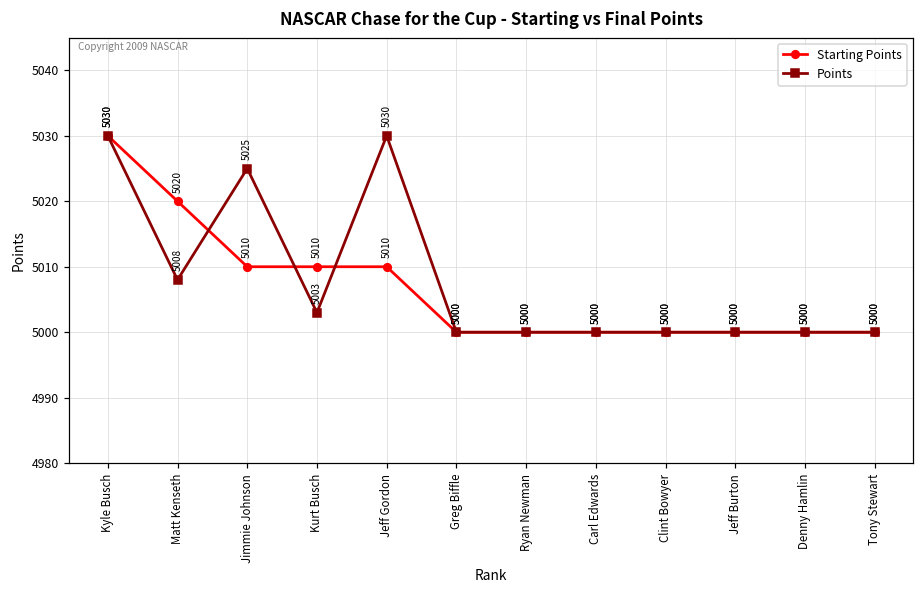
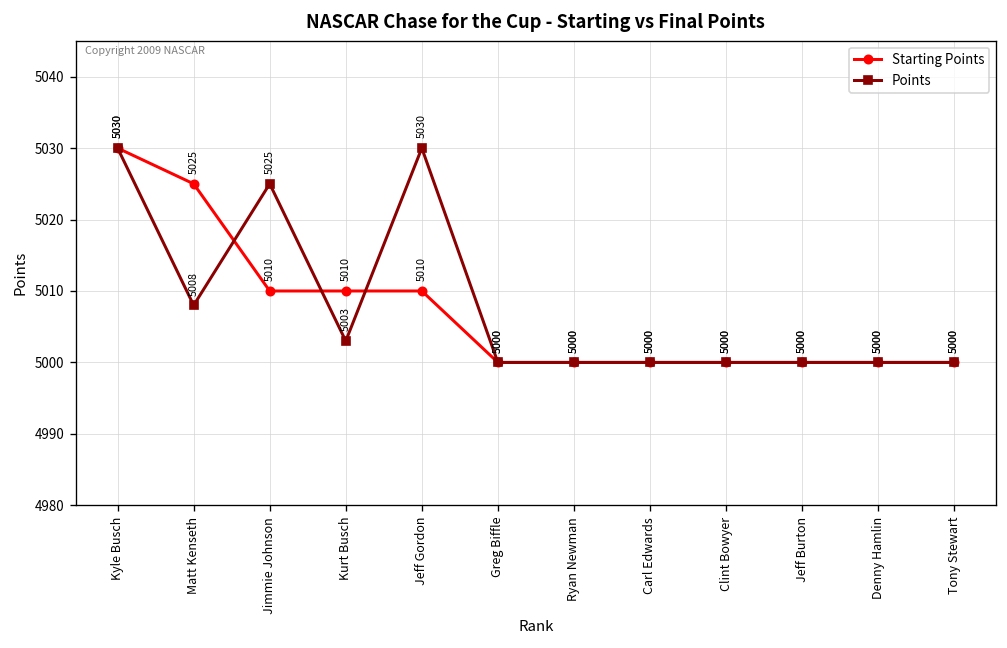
Starting Points, Matt Kenseth: 5020 -> 5025
